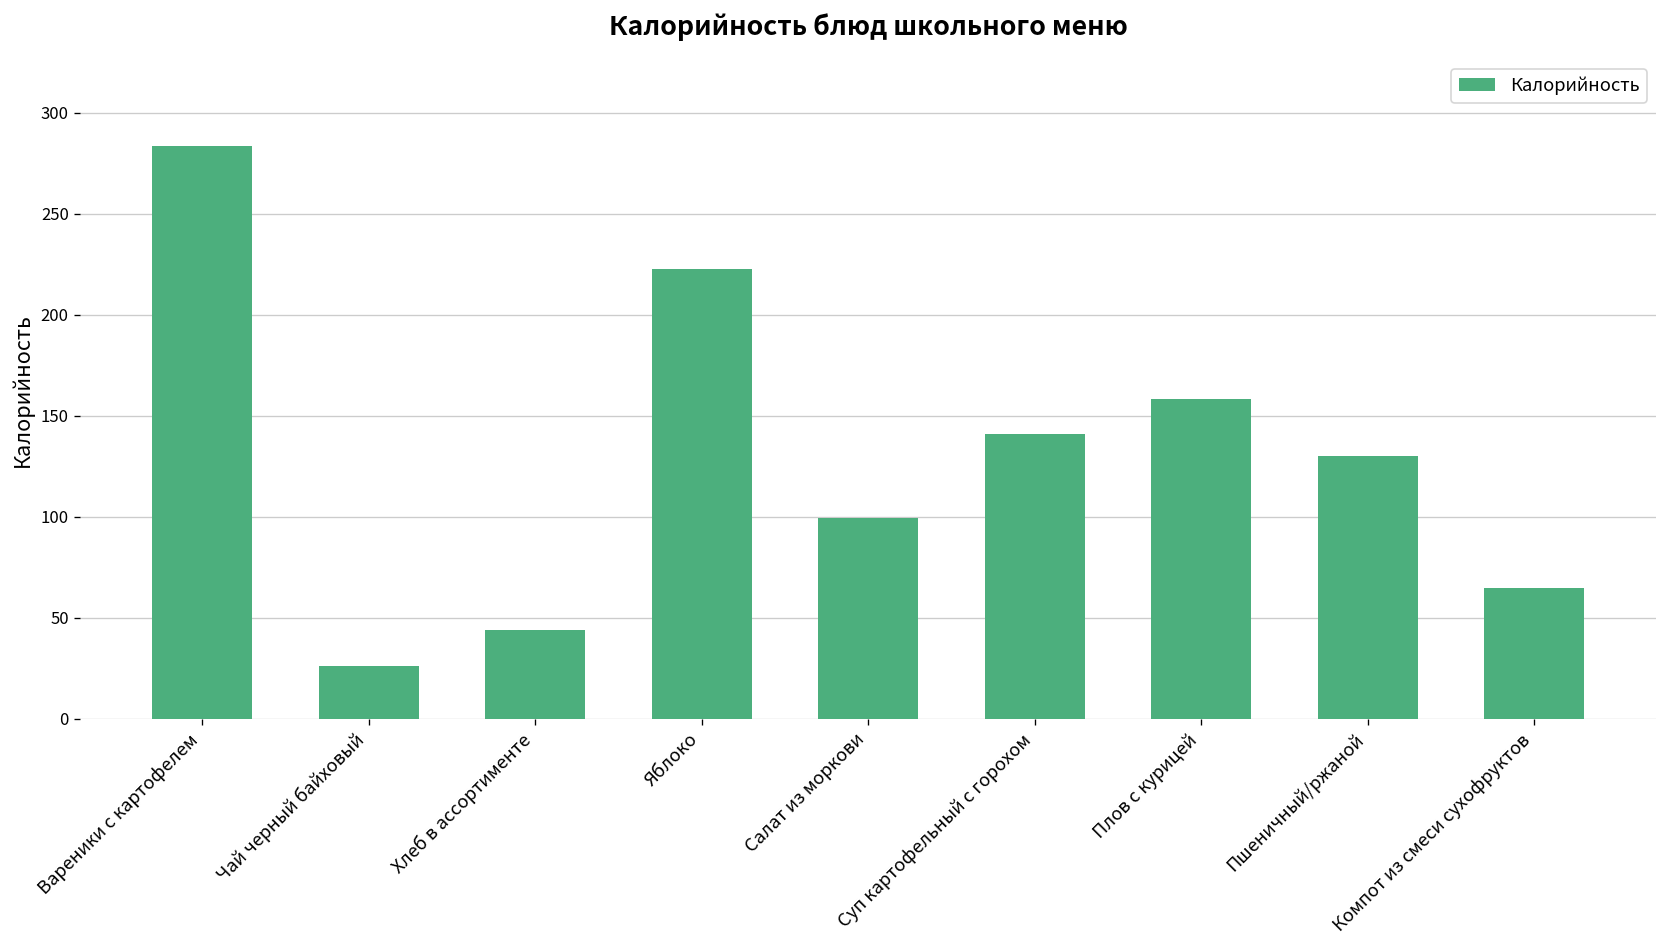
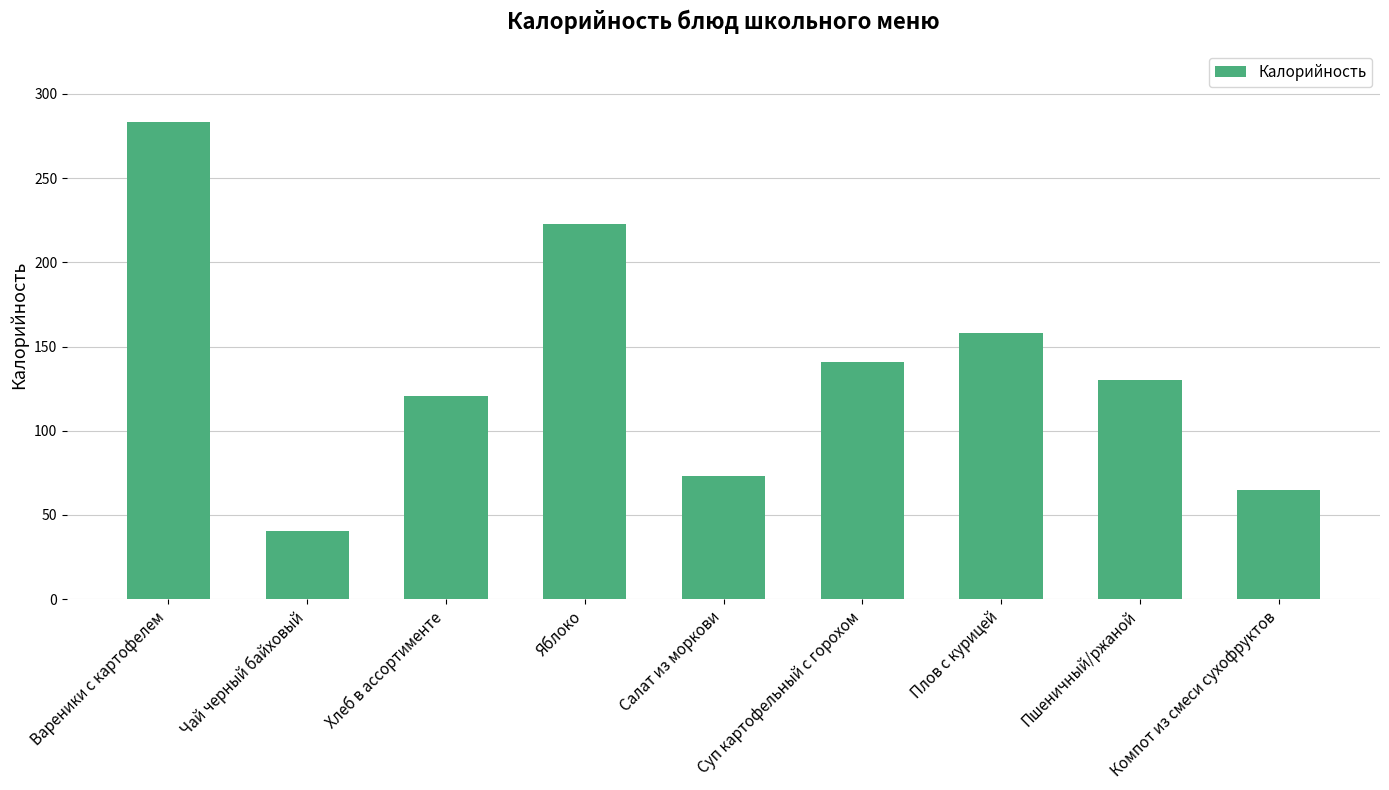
Чай черный байховый: 26 -> 40
Хлеб в ассортименте: 44 -> 121
Салат из моркови: 99 -> 73
